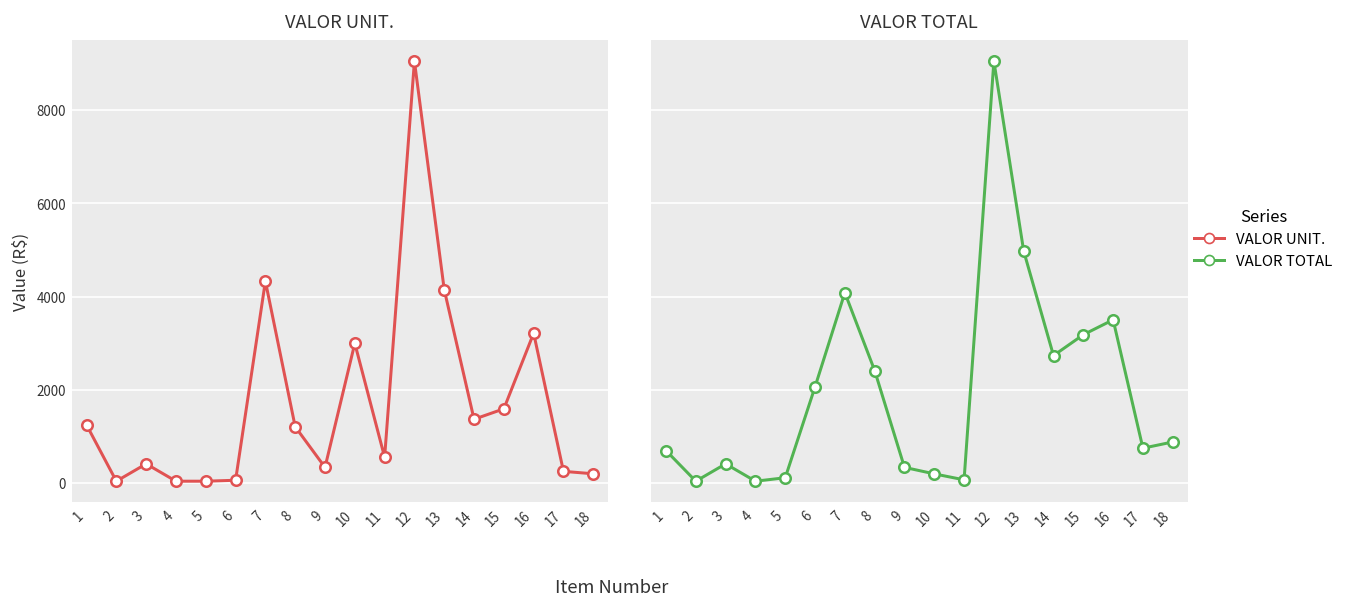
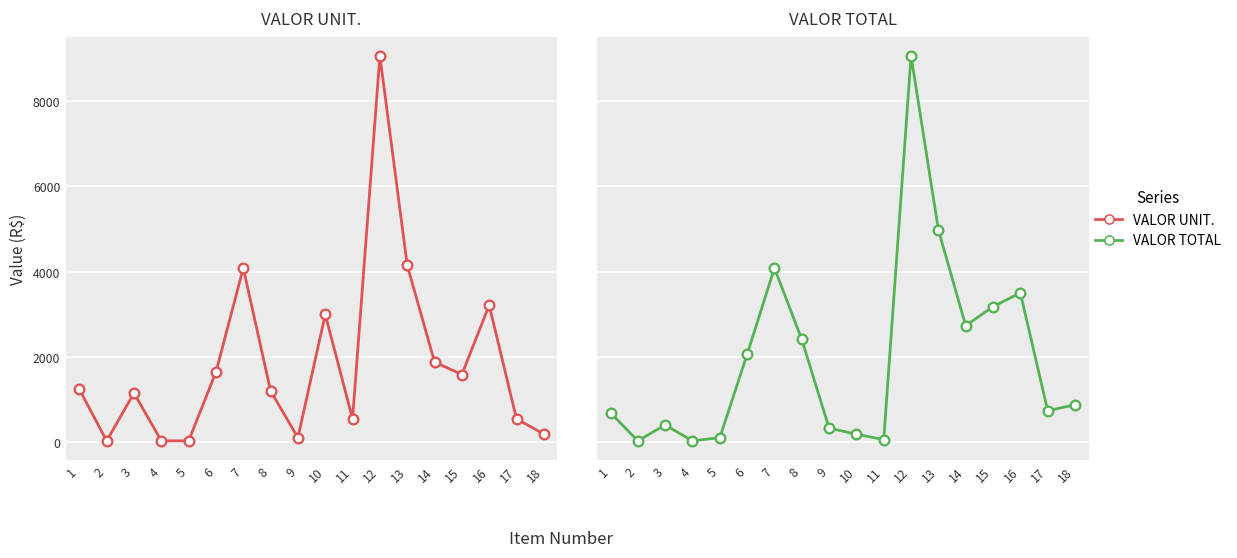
VALOR UNIT., 3: 400 -> 1200
VALOR UNIT., 6: 100 -> 1600
VALOR UNIT., 7: 4300 -> 4100
VALOR UNIT., 9: 300 -> 100
VALOR UNIT., 14: 1400 -> 1900
VALOR UNIT., 17: 200 -> 600
